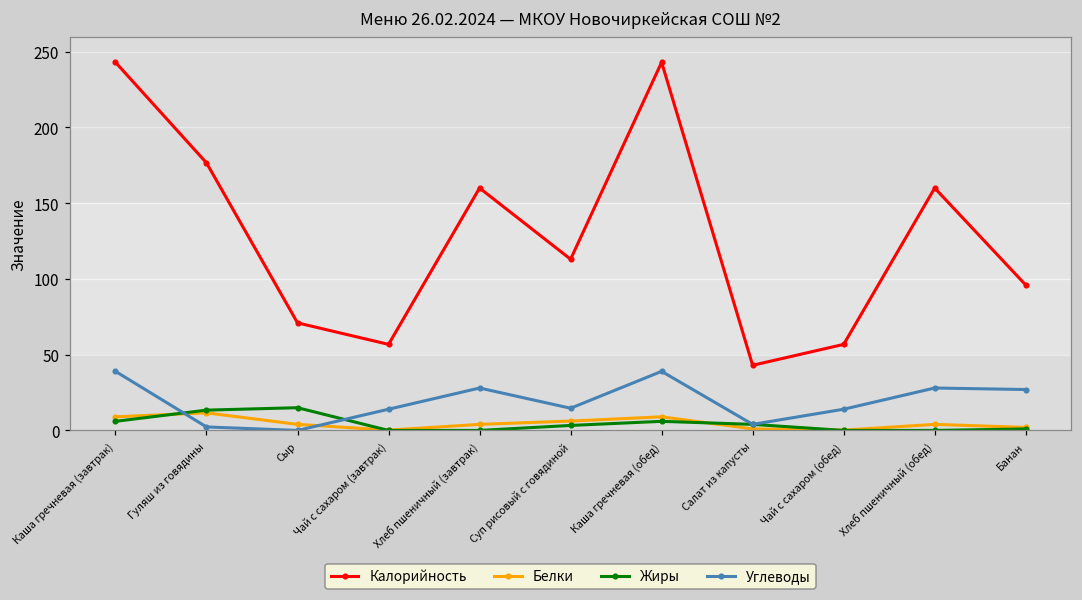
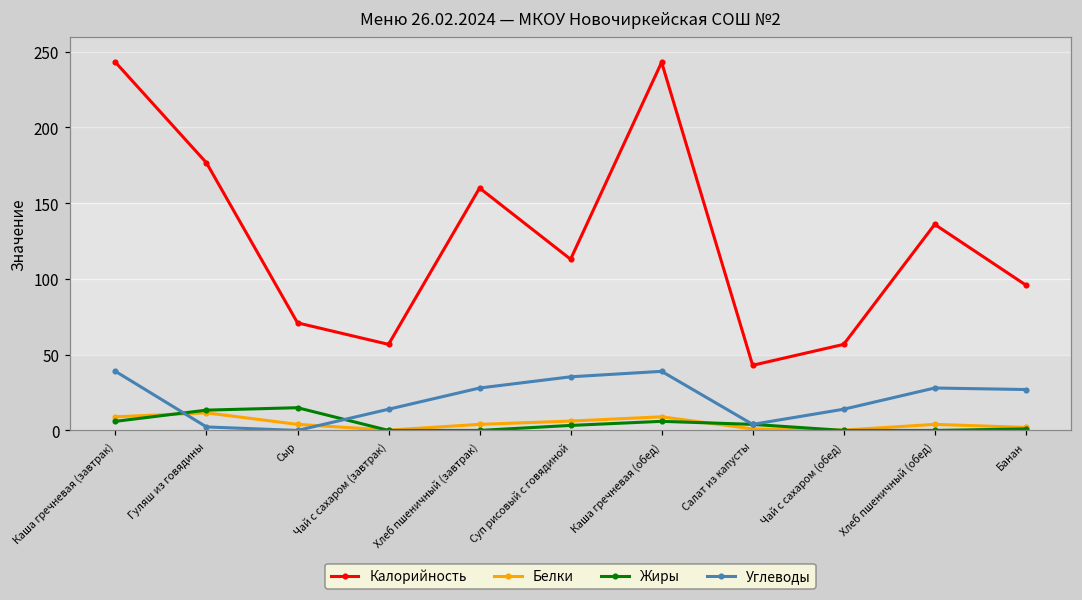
Углеводы, Суп рисовый с говядиной: 15 -> 35
Калорийность, Хлеб пшеничный (обед): 160 -> 136
